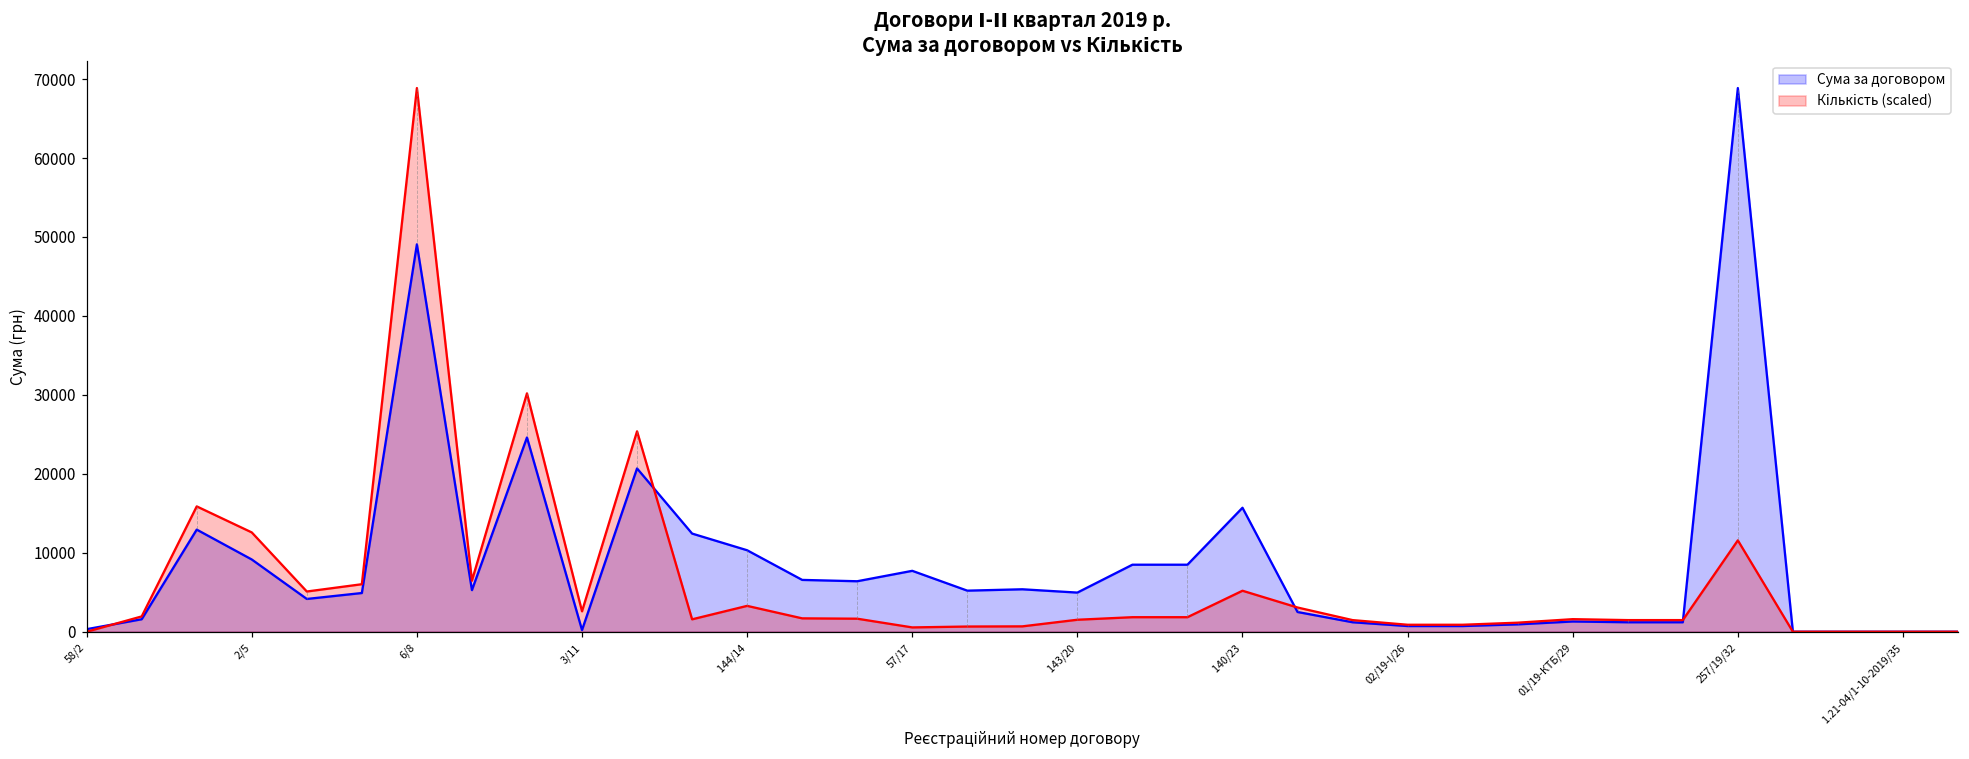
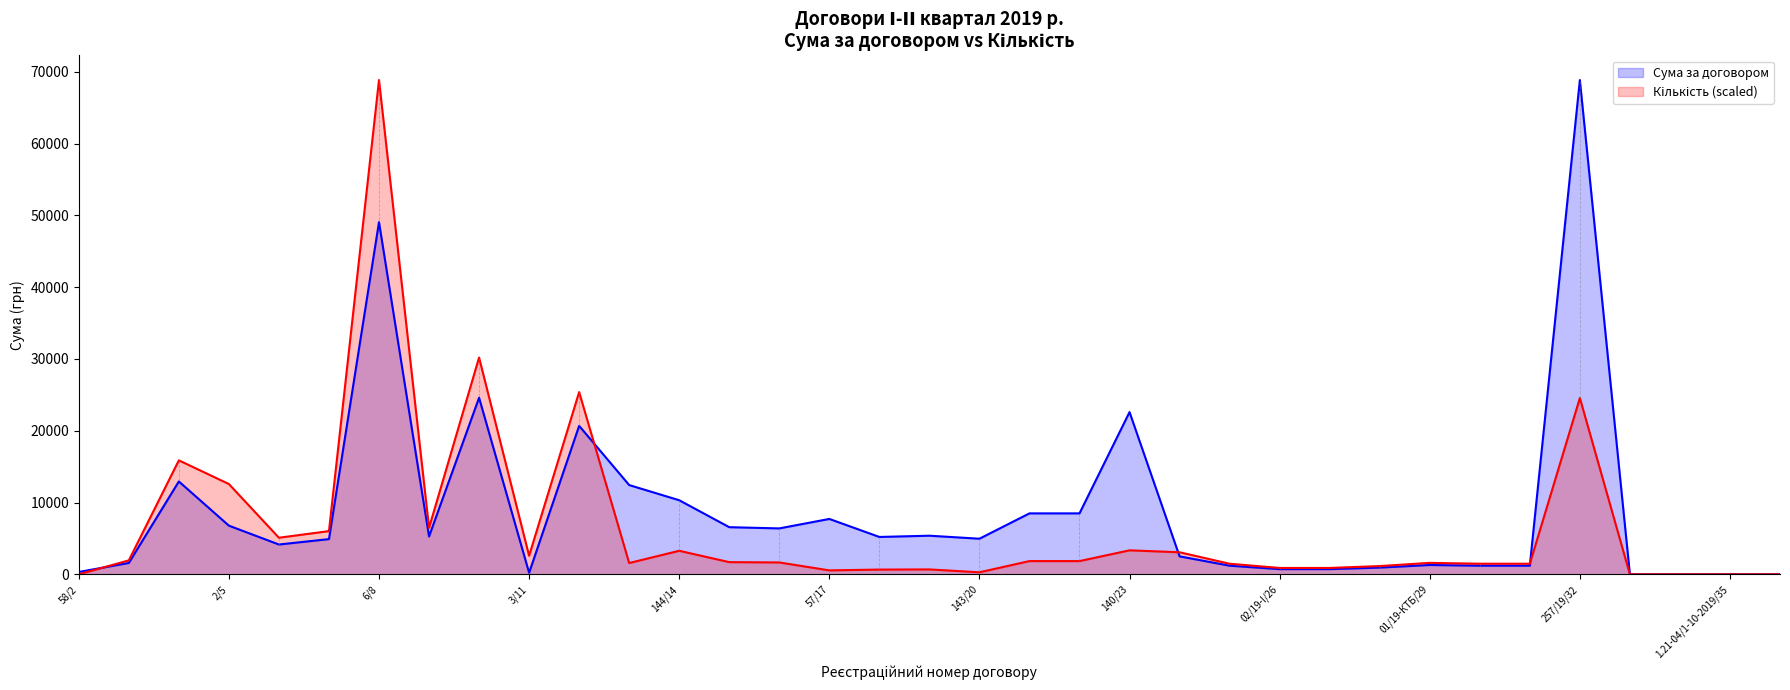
Сума за договором, 2/5: 9000 -> 7000
Кількість (scaled), 143/20: 2000 -> 0
Сума за договором, 140/23: 16000 -> 23000
Кількість (scaled), 140/23: 5000 -> 3000
Кількість (scaled), 257/19/32: 12000 -> 25000
